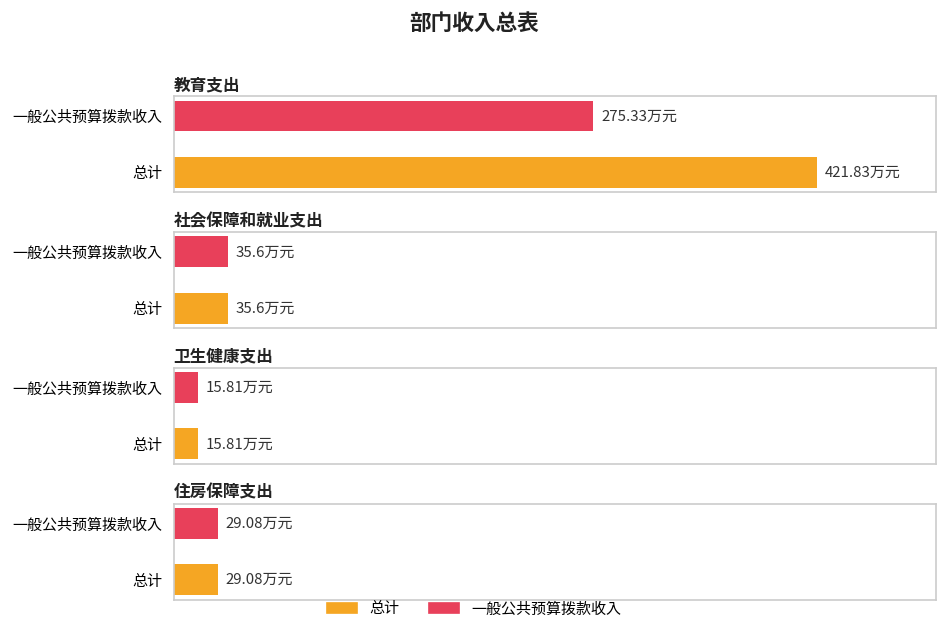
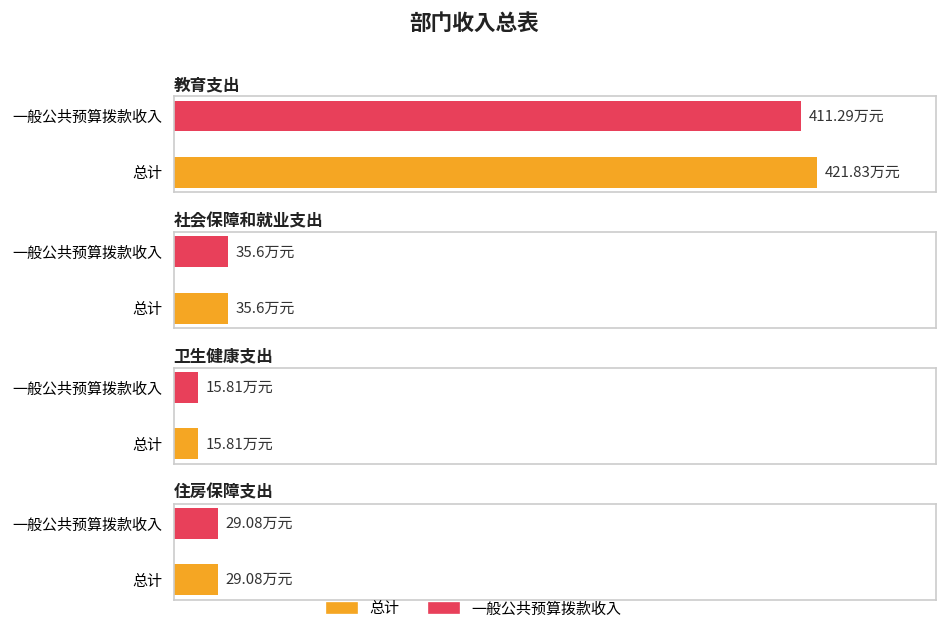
教育支出, 一般公共预算拨款收入: 275.33 -> 411.29
